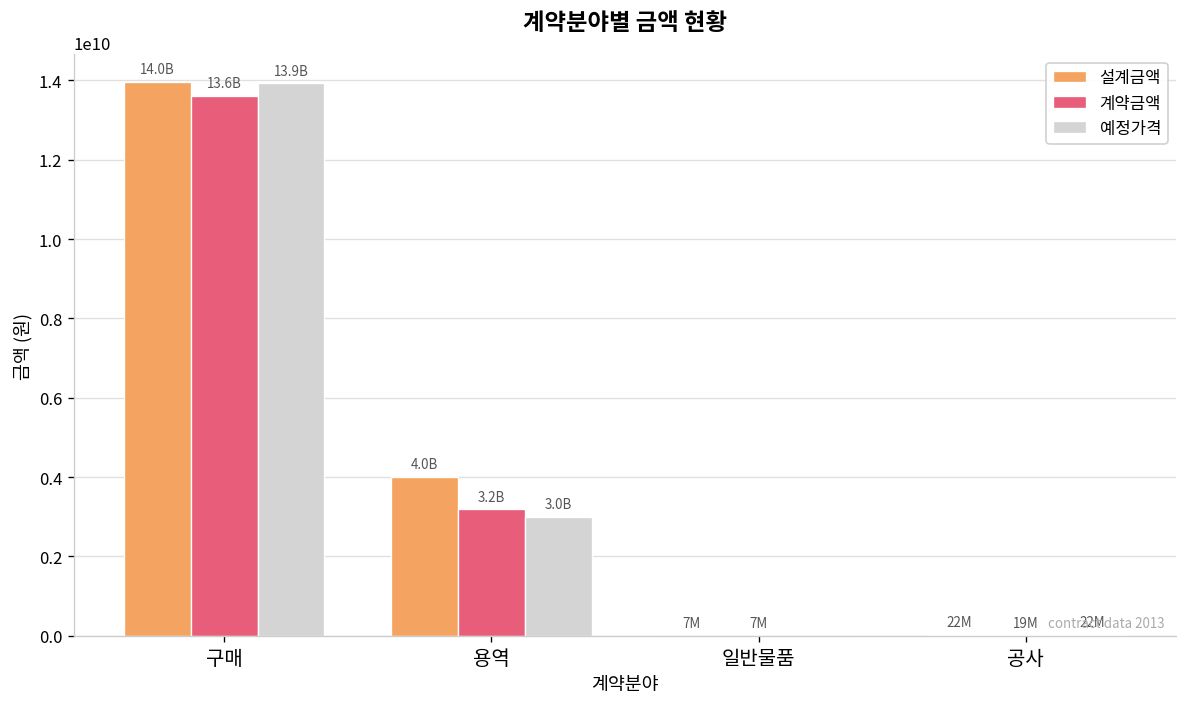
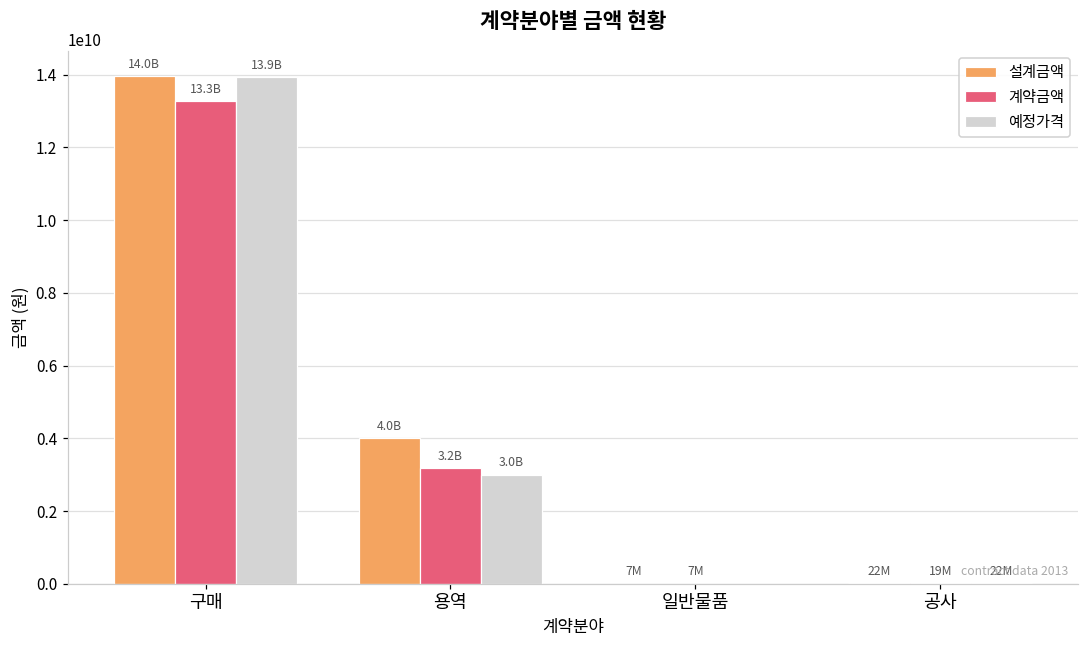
계약금액, 구매: 13.6B -> 13.3B
